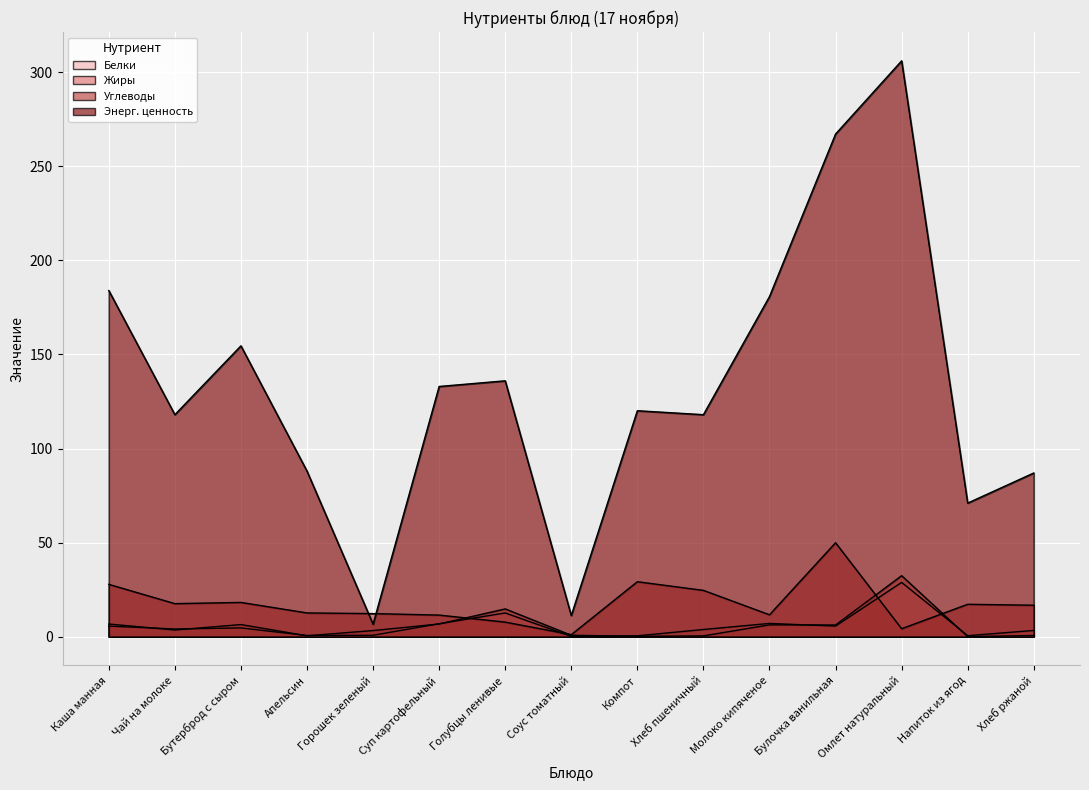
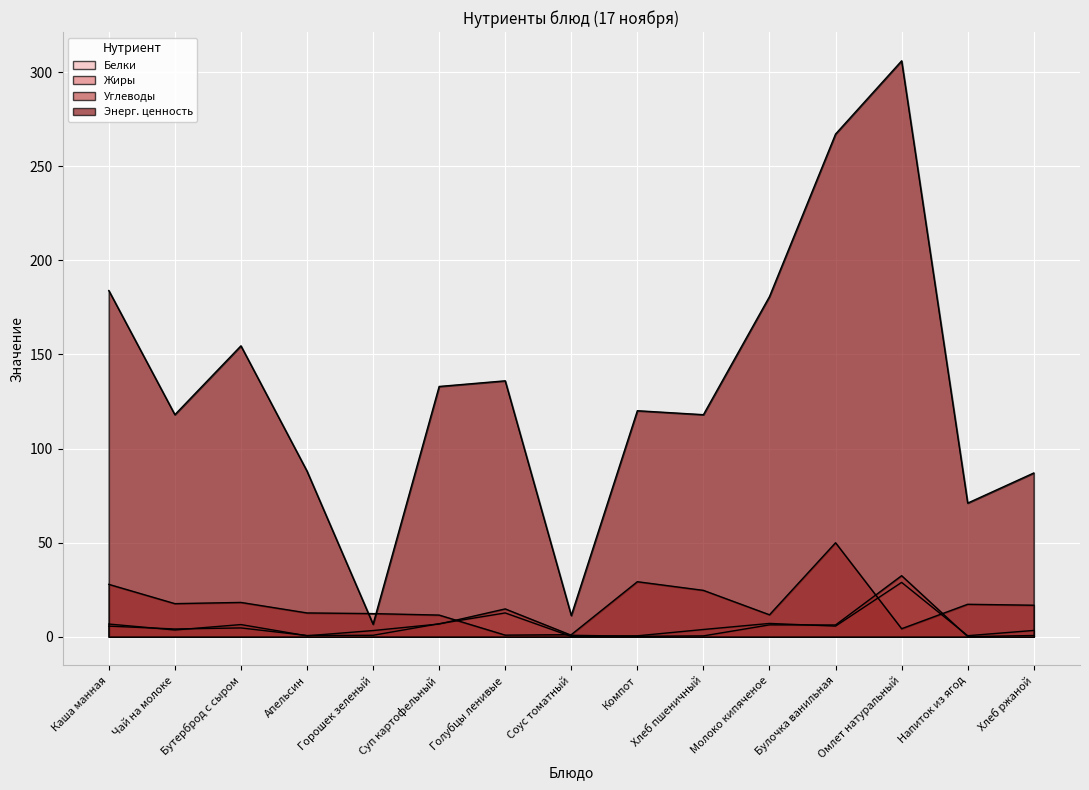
Углеводы, Голубцы ленивые: 8 -> 1
